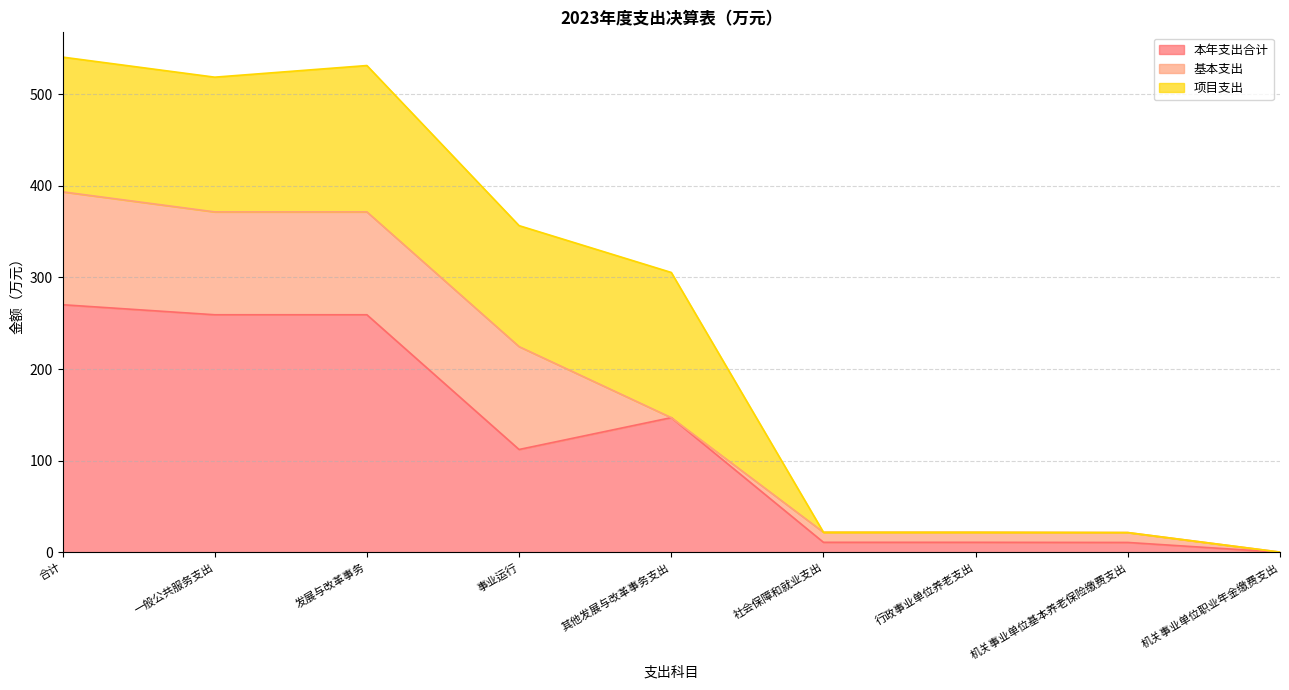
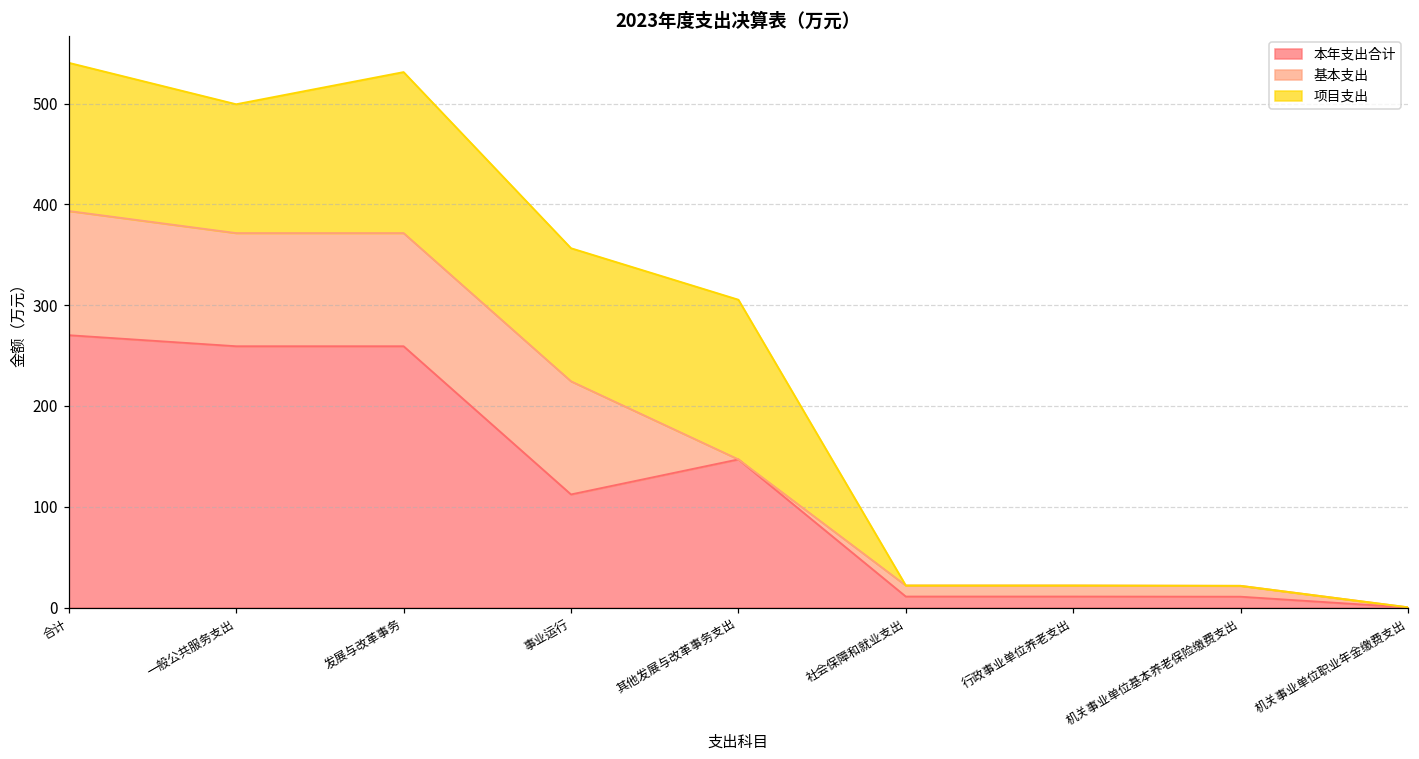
项目支出, 一般公共服务支出: 150 -> 130
